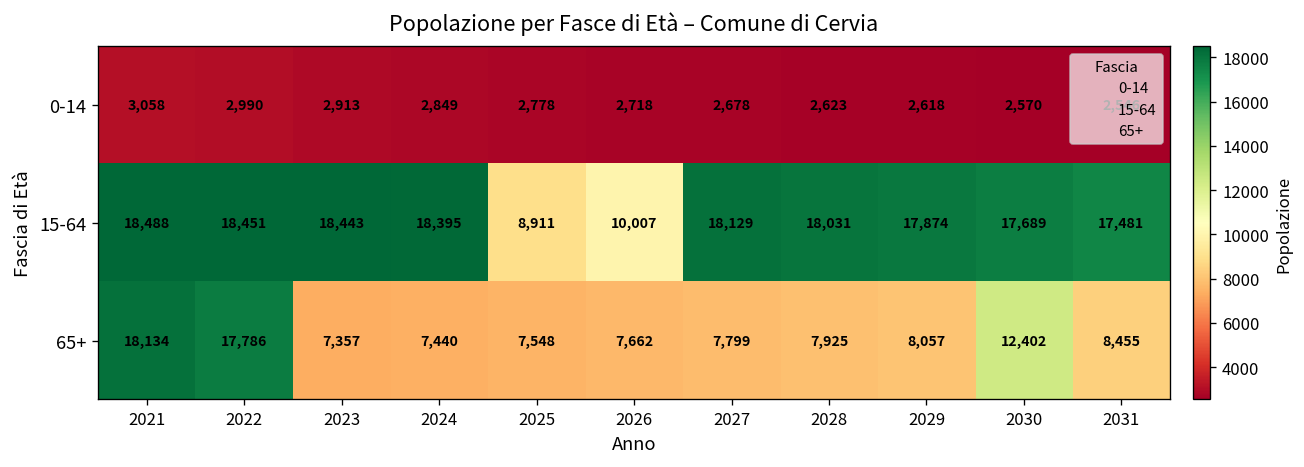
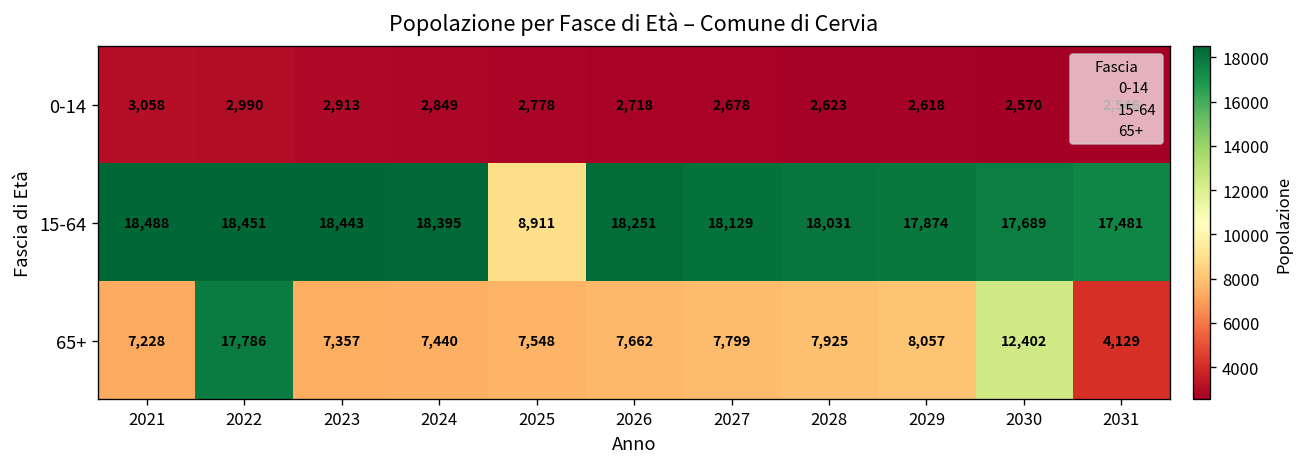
15-64, 2026: 10,007 -> 18,251
65+, 2021: 18,134 -> 7,228
65+, 2031: 8,455 -> 4,129
